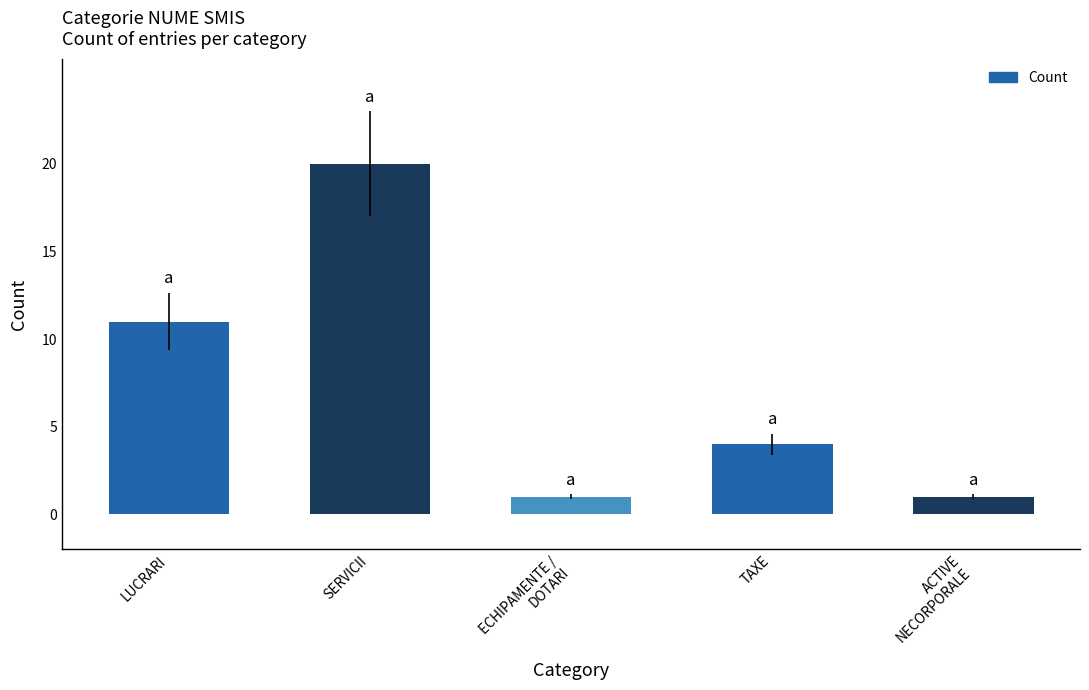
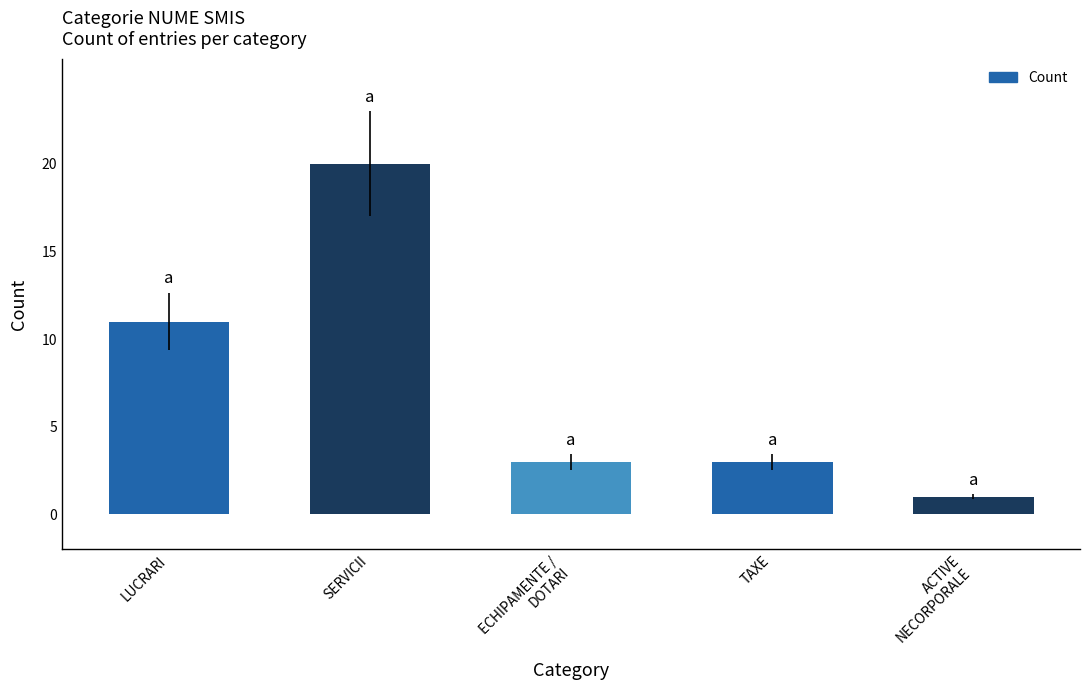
ECHIPAMENTE / DOTARI: 1 -> 3
TAXE: 4 -> 3
